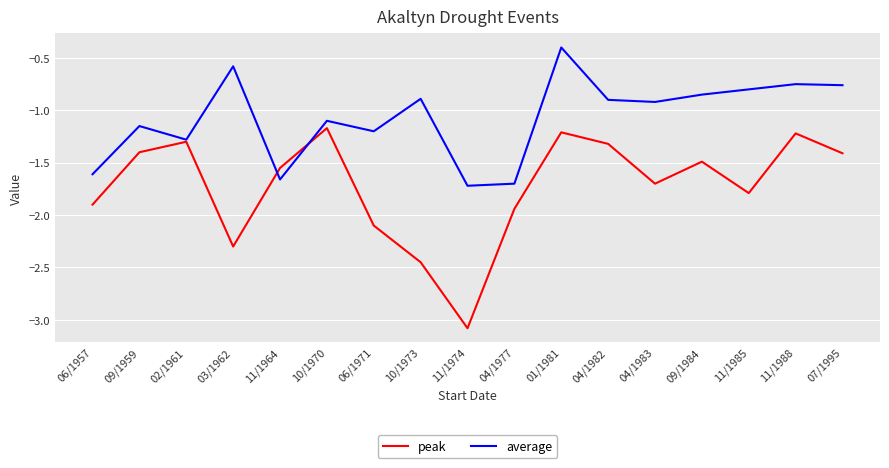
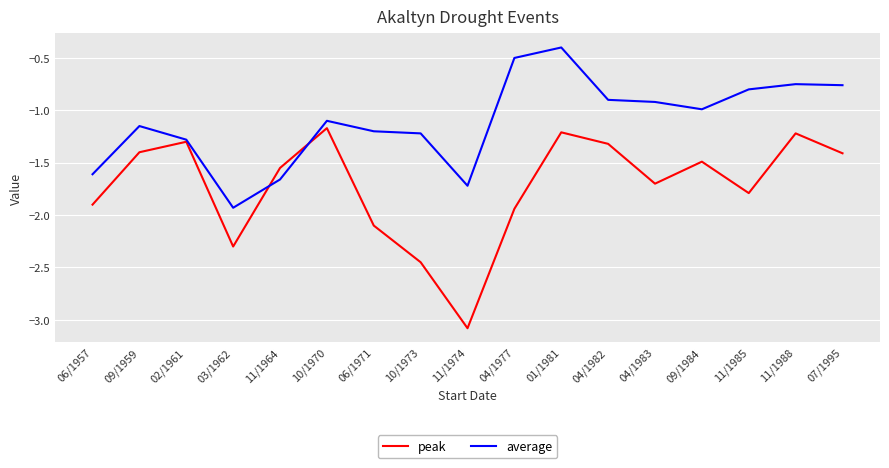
average, 03/1962: -0.58 -> -1.93
average, 10/1973: -0.89 -> -1.22
average, 04/1977: -1.7 -> -0.5
average, 09/1984: -0.85 -> -0.99
